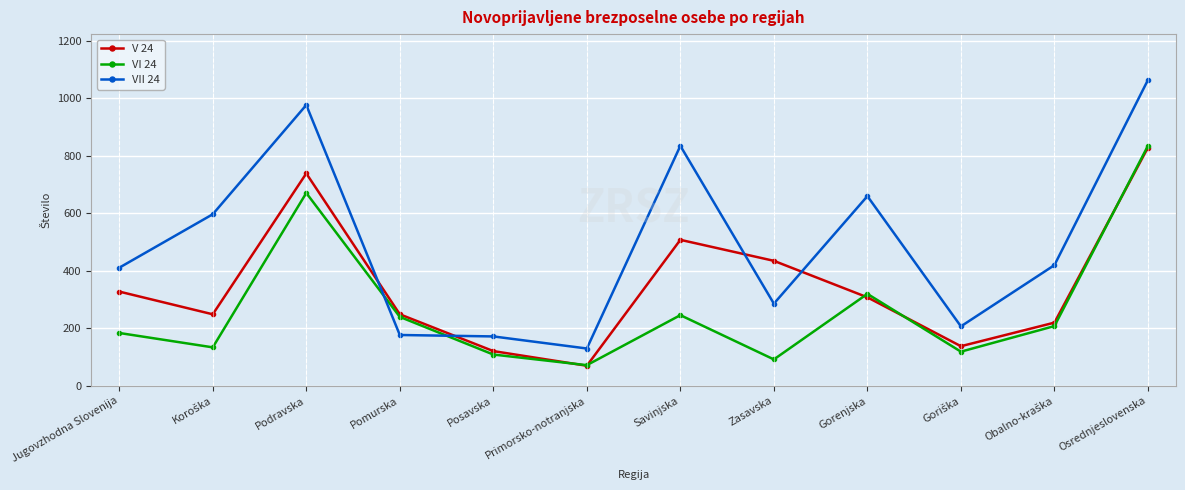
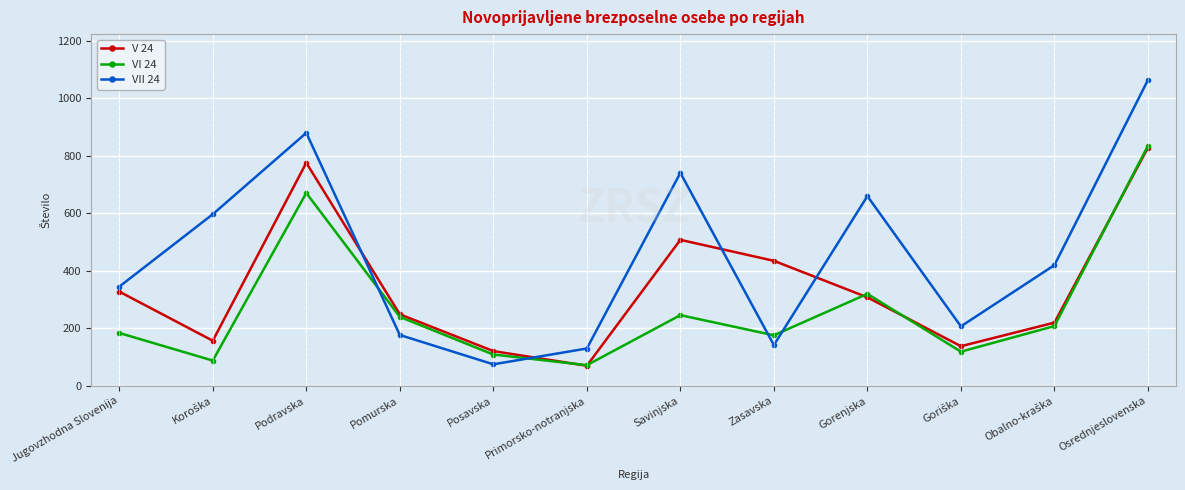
VII 24, Jugovzhodna Slovenija: 410 -> 350
V 24, Koroška: 250 -> 160
VI 24, Koroška: 130 -> 90
V 24, Podravska: 740 -> 780
VII 24, Podravska: 980 -> 880
VII 24, Posavska: 170 -> 80
VII 24, Savinjska: 840 -> 740
VI 24, Zasavska: 90 -> 180
VII 24, Zasavska: 290 -> 140
